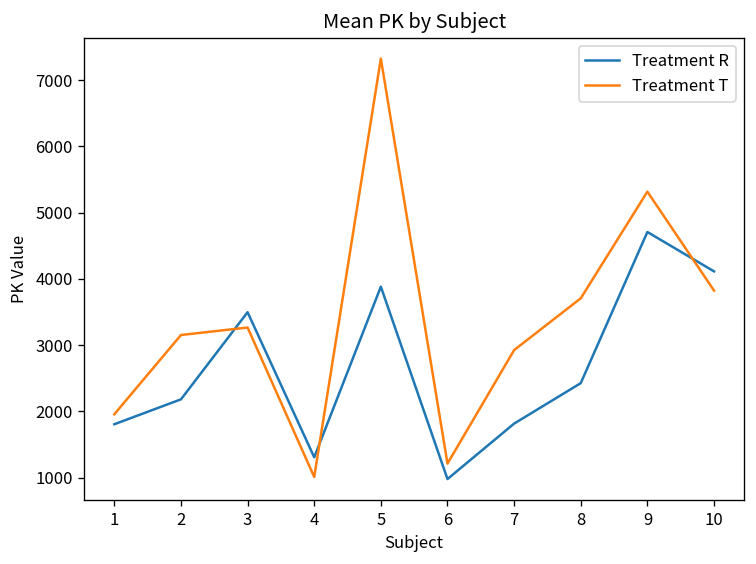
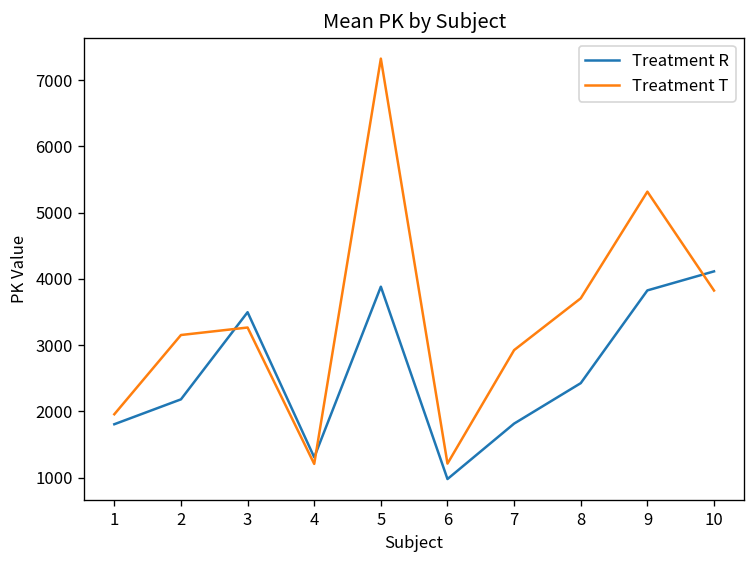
Treatment T, 4: 1000 -> 1200
Treatment R, 9: 4700 -> 3800
